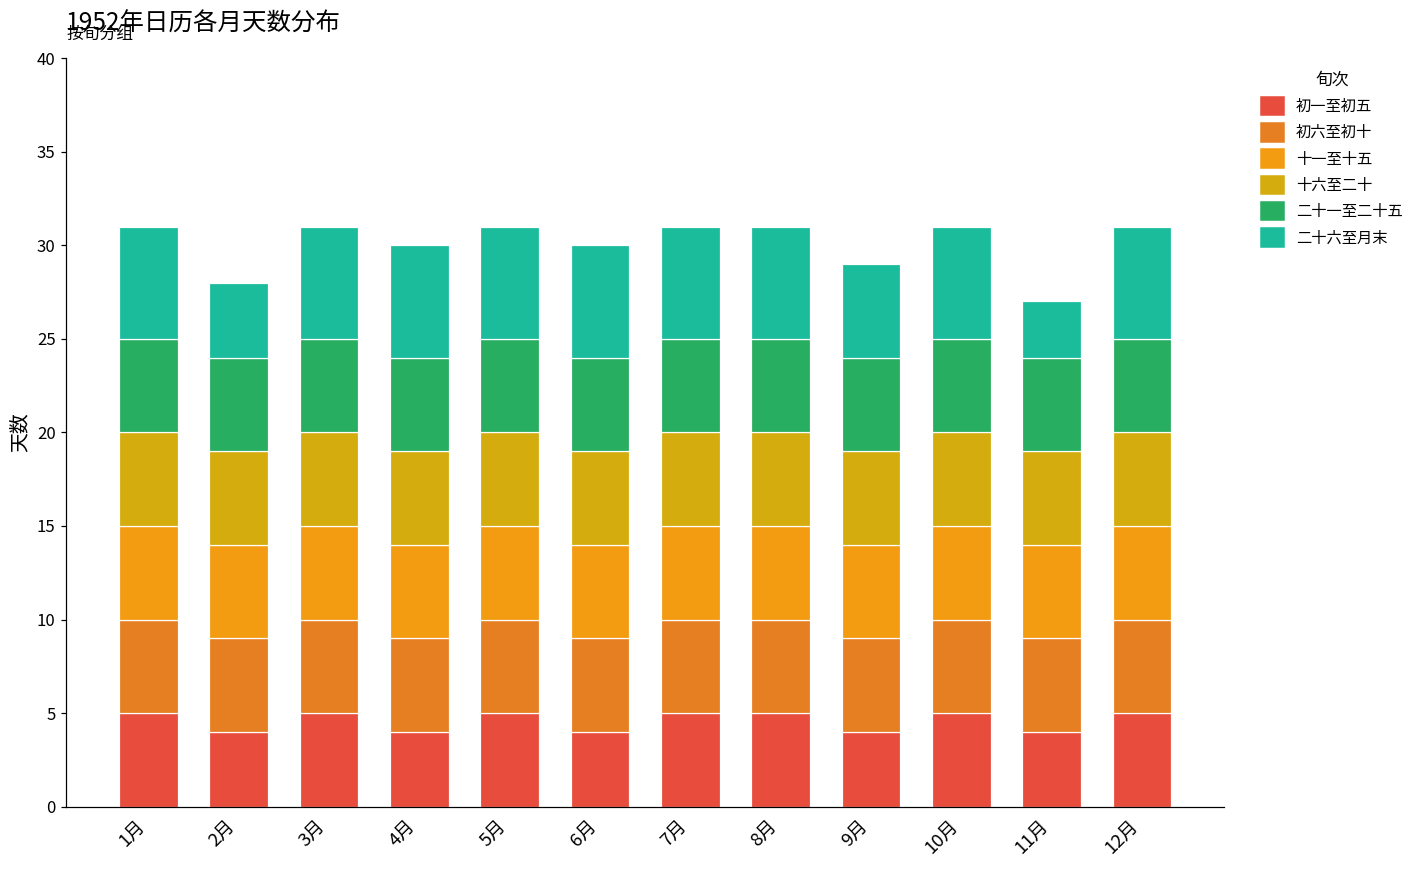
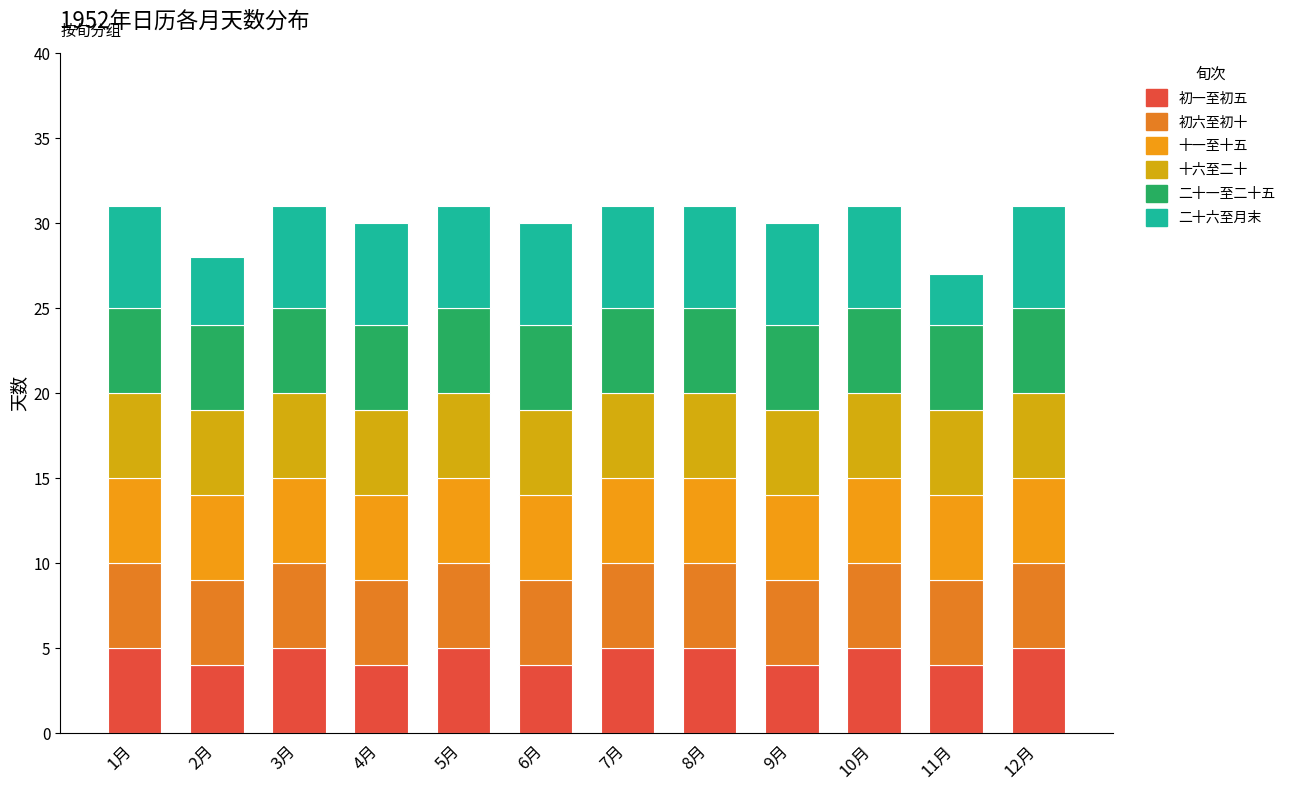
二十六至月末, 9月: 5 -> 6
